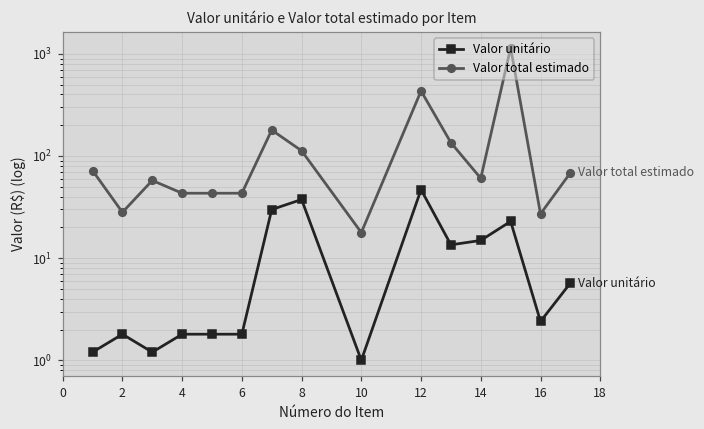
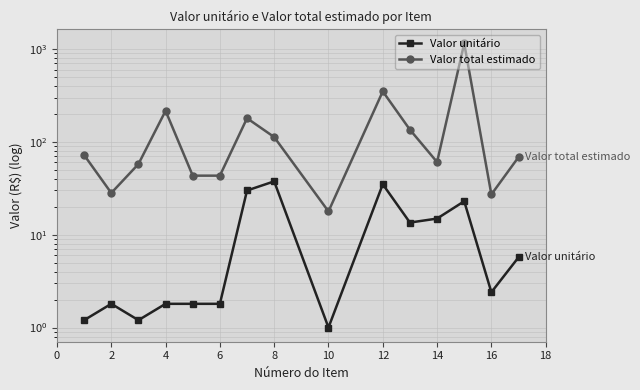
Valor total estimado, 4: 40 -> 220
Valor unitário, 12: 50 -> 35
Valor total estimado, 12: 400 -> 350
